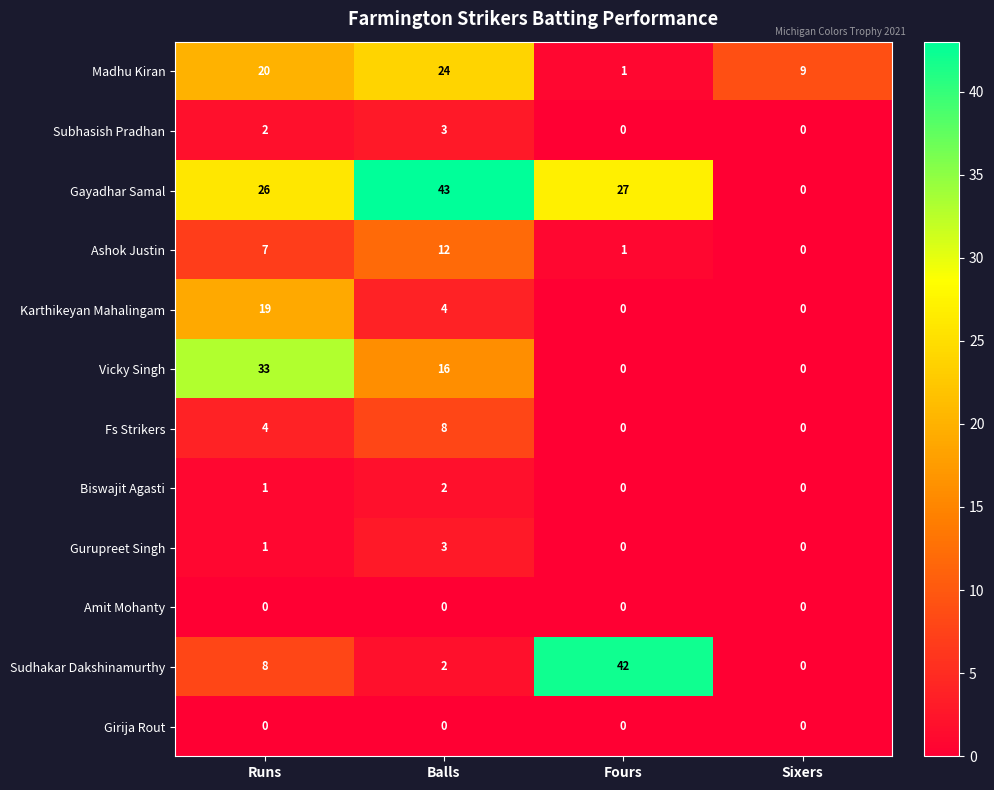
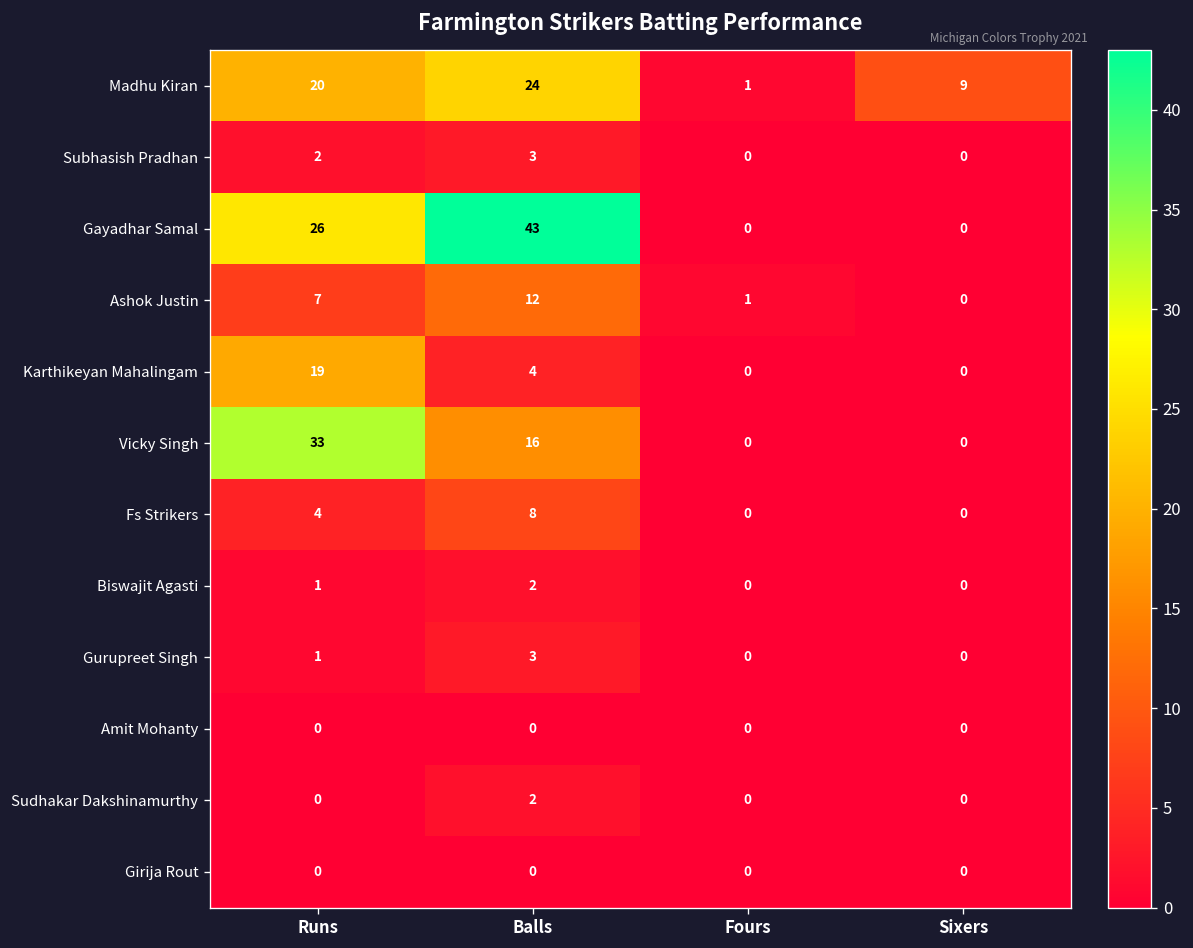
Gayadhar Samal, Fours: 27 -> 0
Sudhakar Dakshinamurthy, Runs: 8 -> 0
Sudhakar Dakshinamurthy, Fours: 42 -> 0
